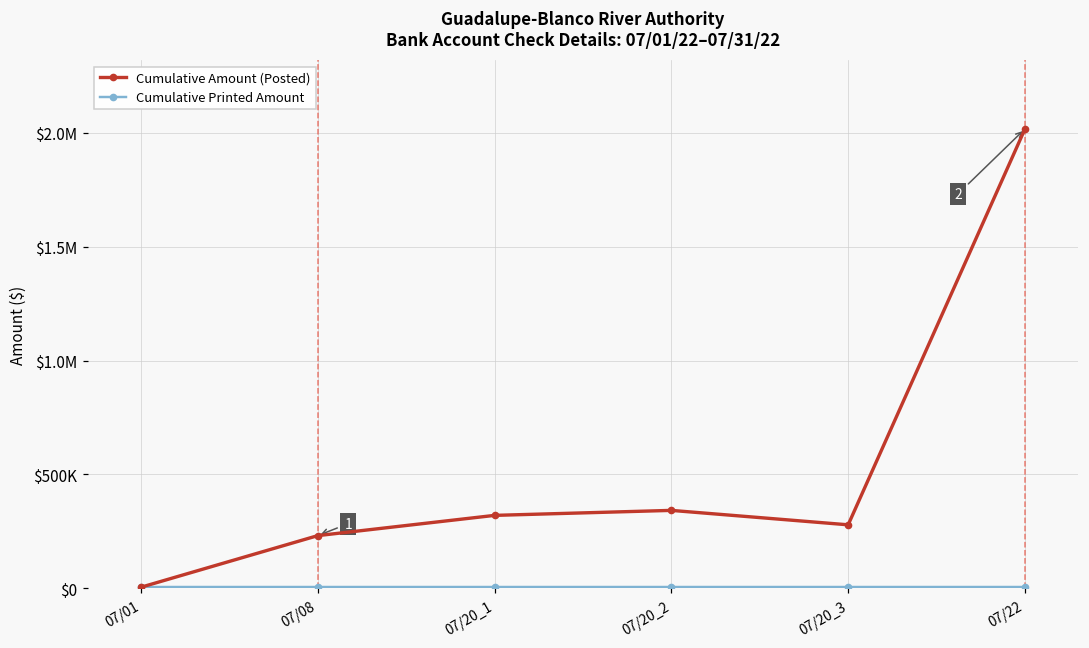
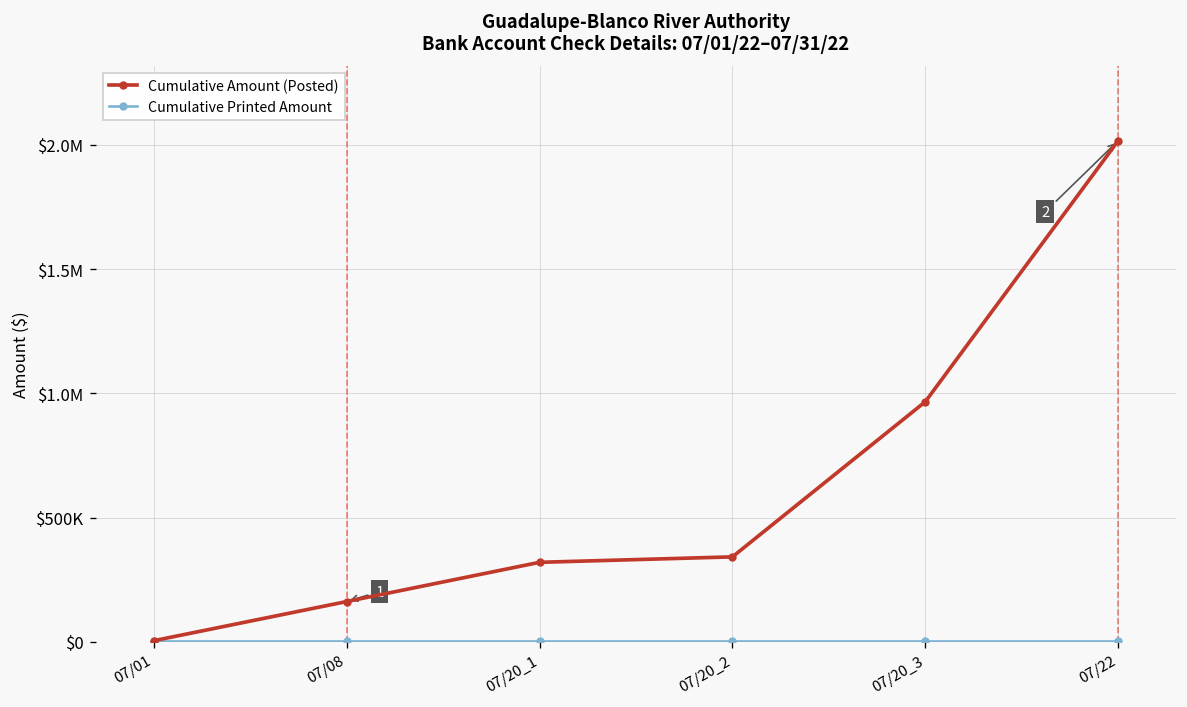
Cumulative Amount (Posted), 07/08: $230000 -> $160000
Cumulative Amount (Posted), 07/20_3: $280000 -> $970000
